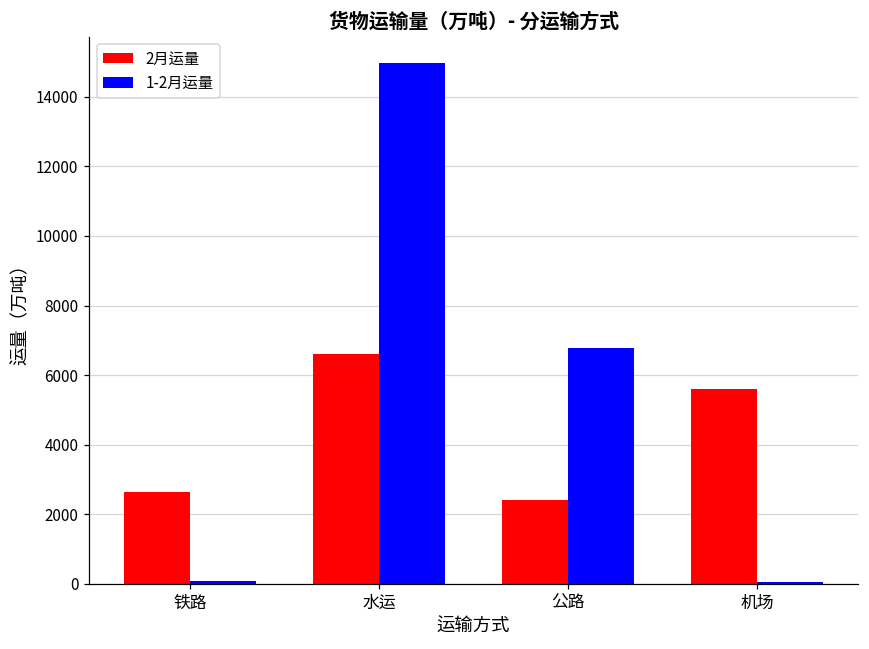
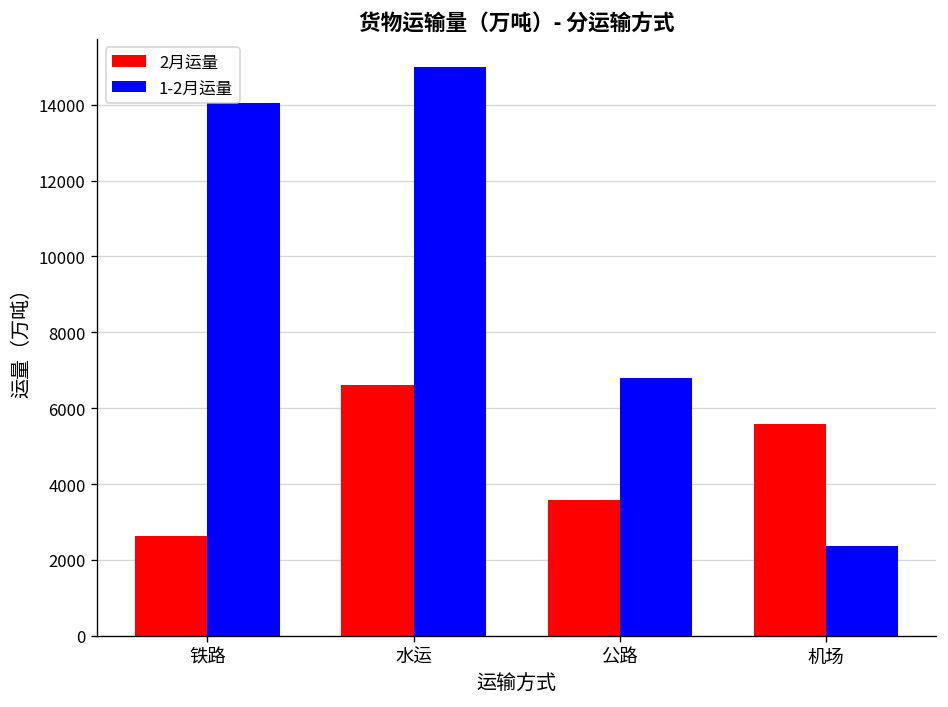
1-2月运量, 铁路: 100 -> 14000
2月运量, 公路: 2400 -> 3600
1-2月运量, 机场: 100 -> 2400
